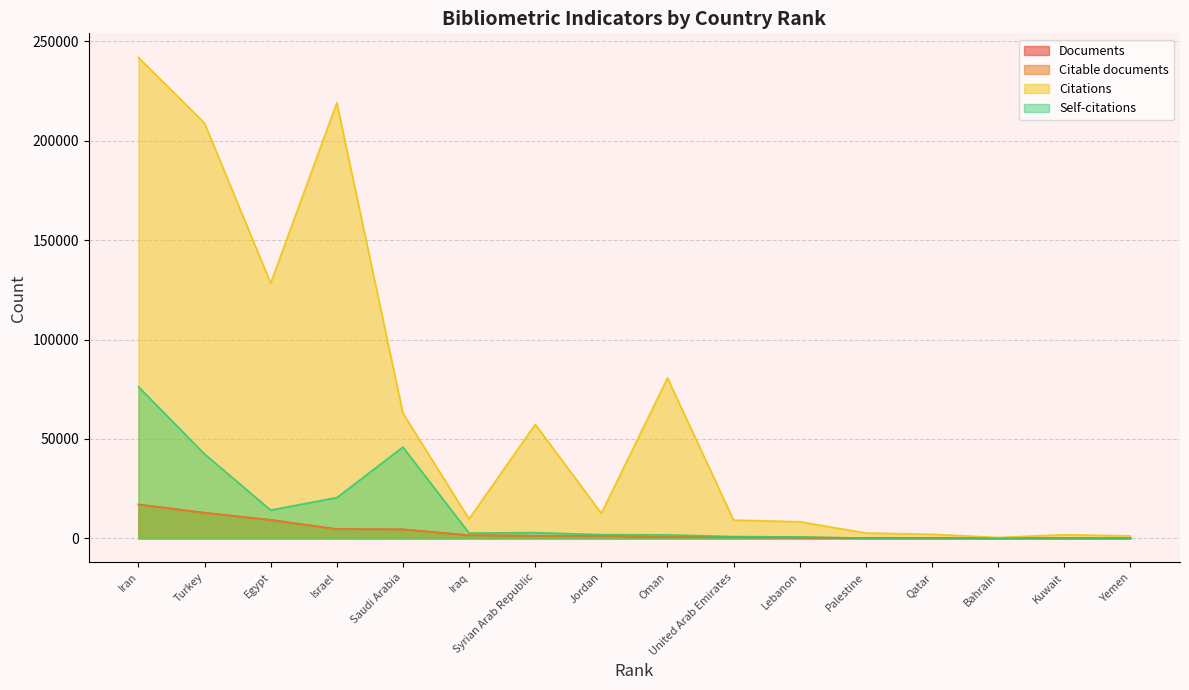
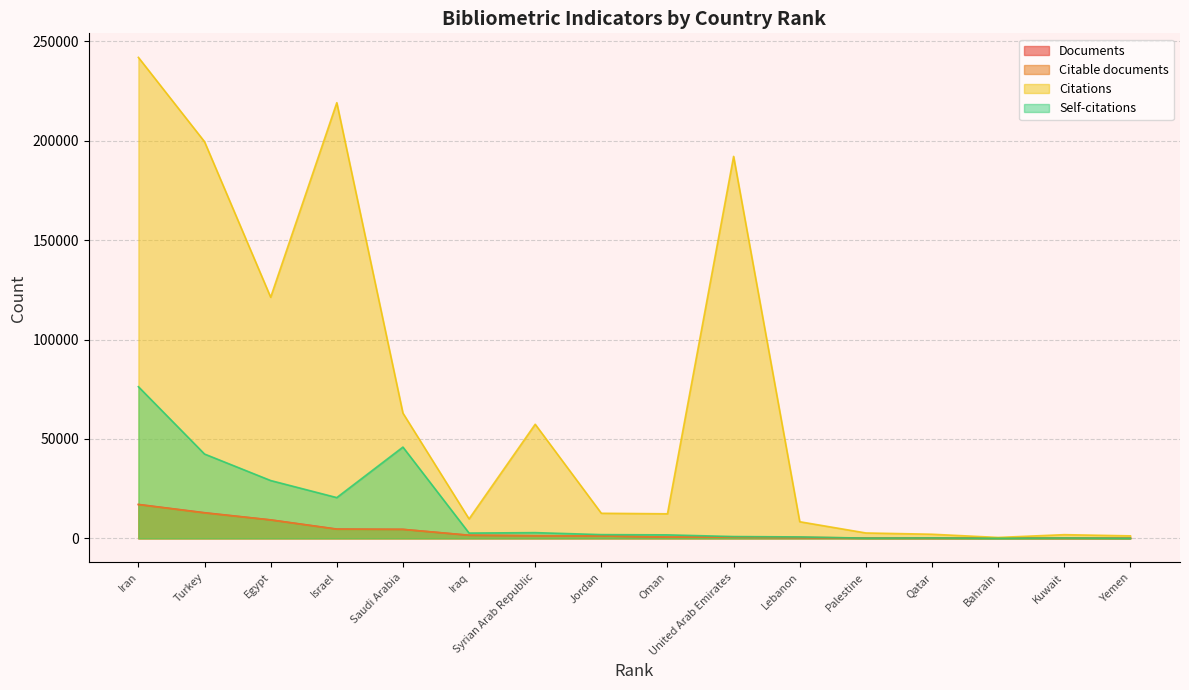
Citations, Turkey: 209000 -> 199000
Citations, Egypt: 128000 -> 121000
Self-citations, Egypt: 14000 -> 29000
Citations, Oman: 81000 -> 12000
Citations, United Arab Emirates: 9000 -> 192000
